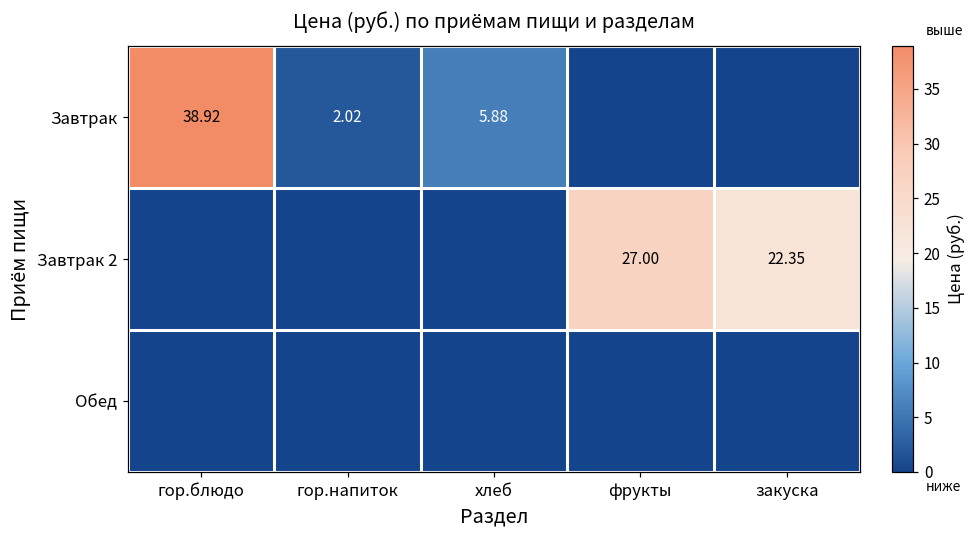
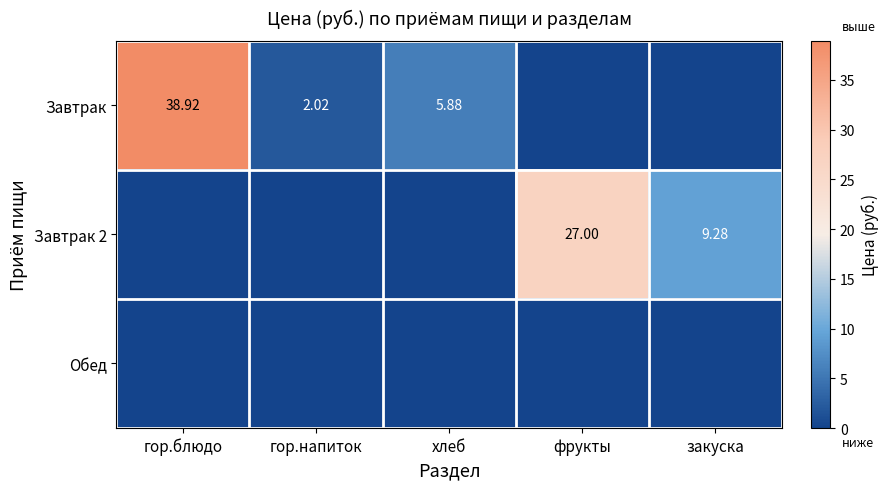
Завтрак 2, закуска: 22.35 -> 9.28
